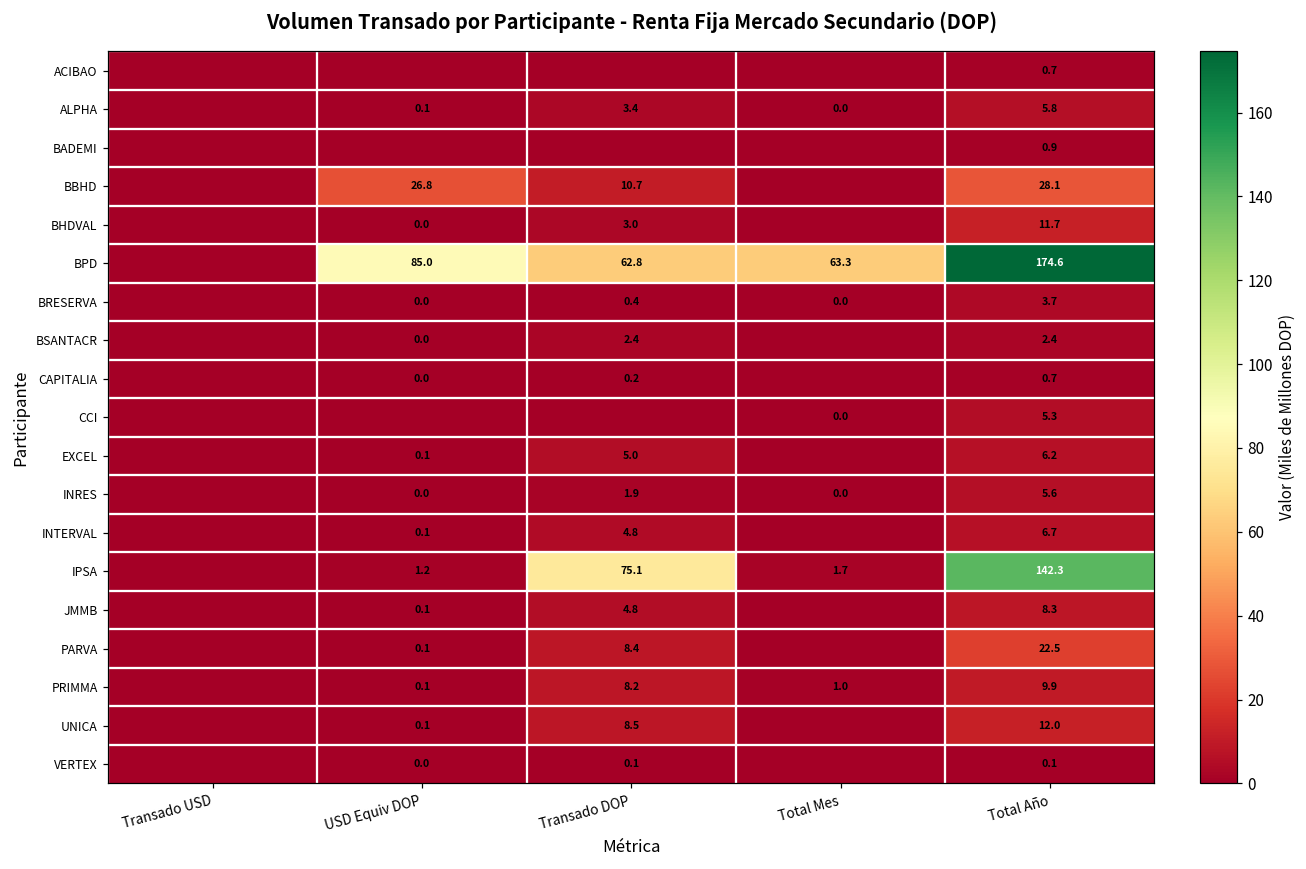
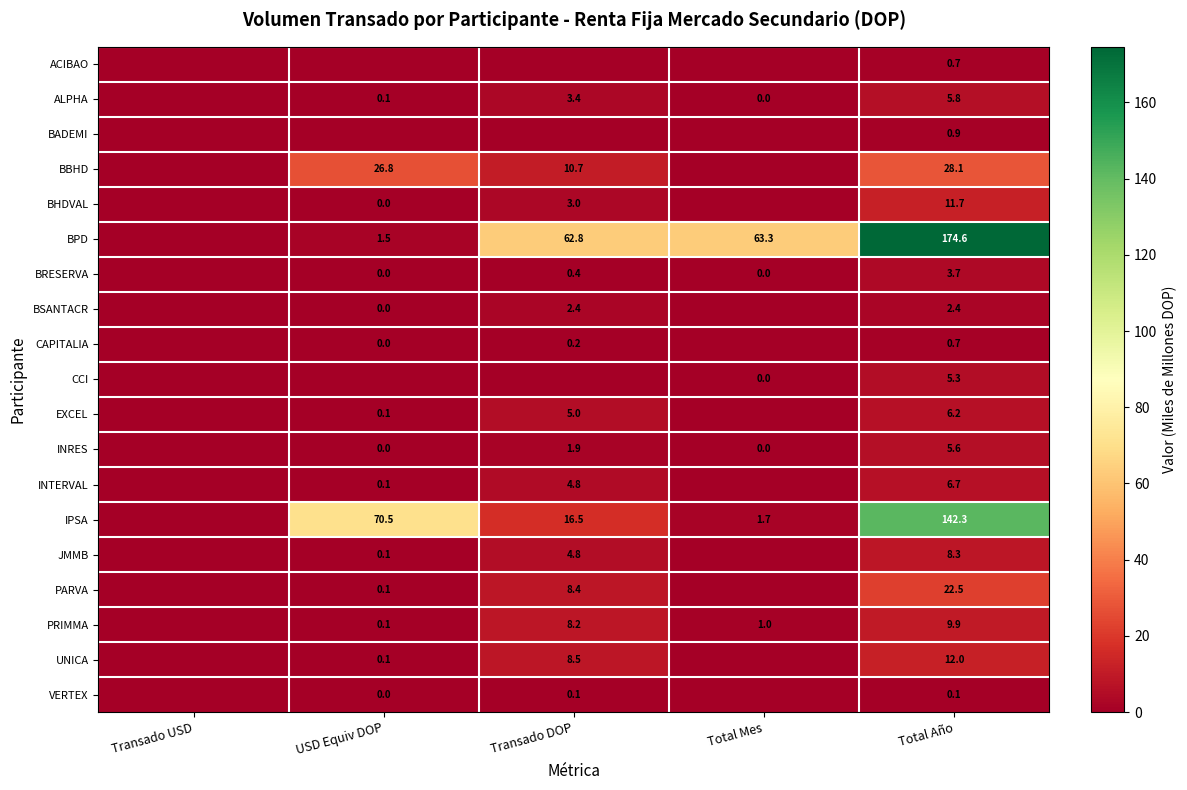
BPD, USD Equiv DOP: 85.0 -> 1.5
IPSA, USD Equiv DOP: 1.2 -> 70.5
IPSA, Transado DOP: 75.1 -> 16.5
